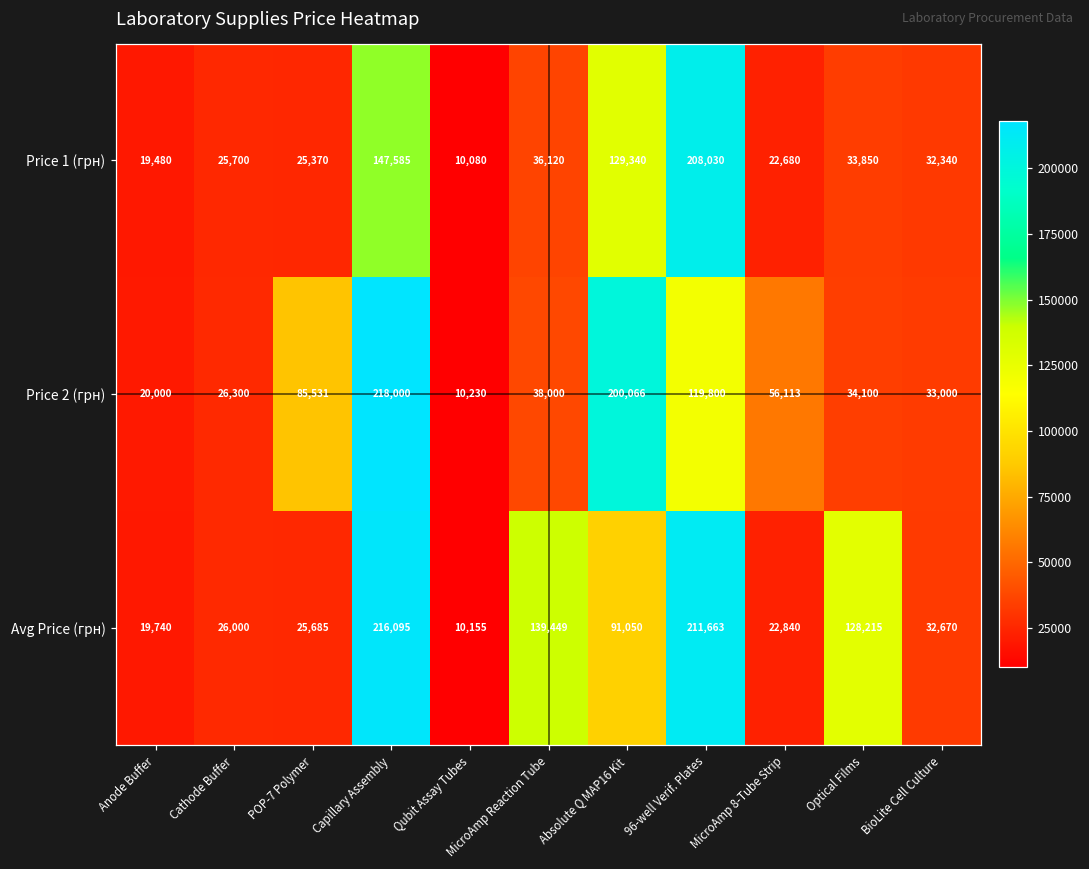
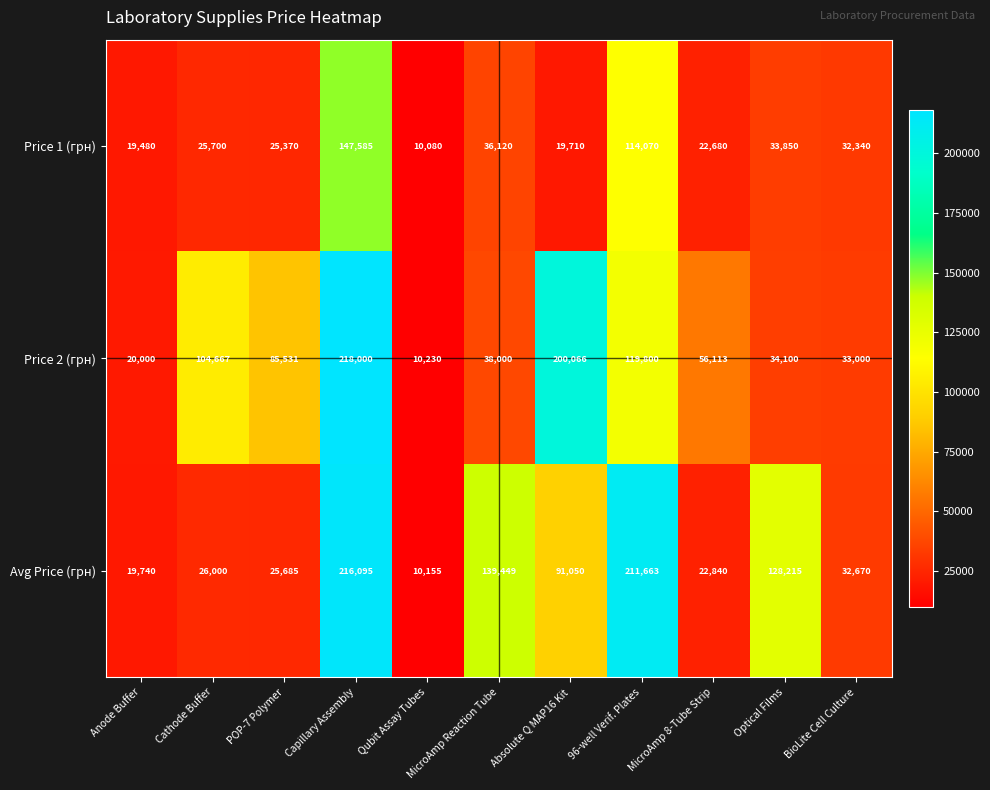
Price 1 (грн), Absolute Q MAP16 Kit: 129,340 -> 19,710
Price 1 (грн), 96-well Verif. Plates: 208,030 -> 114,070
Price 2 (грн), Cathode Buffer: 26,300 -> 104,667
